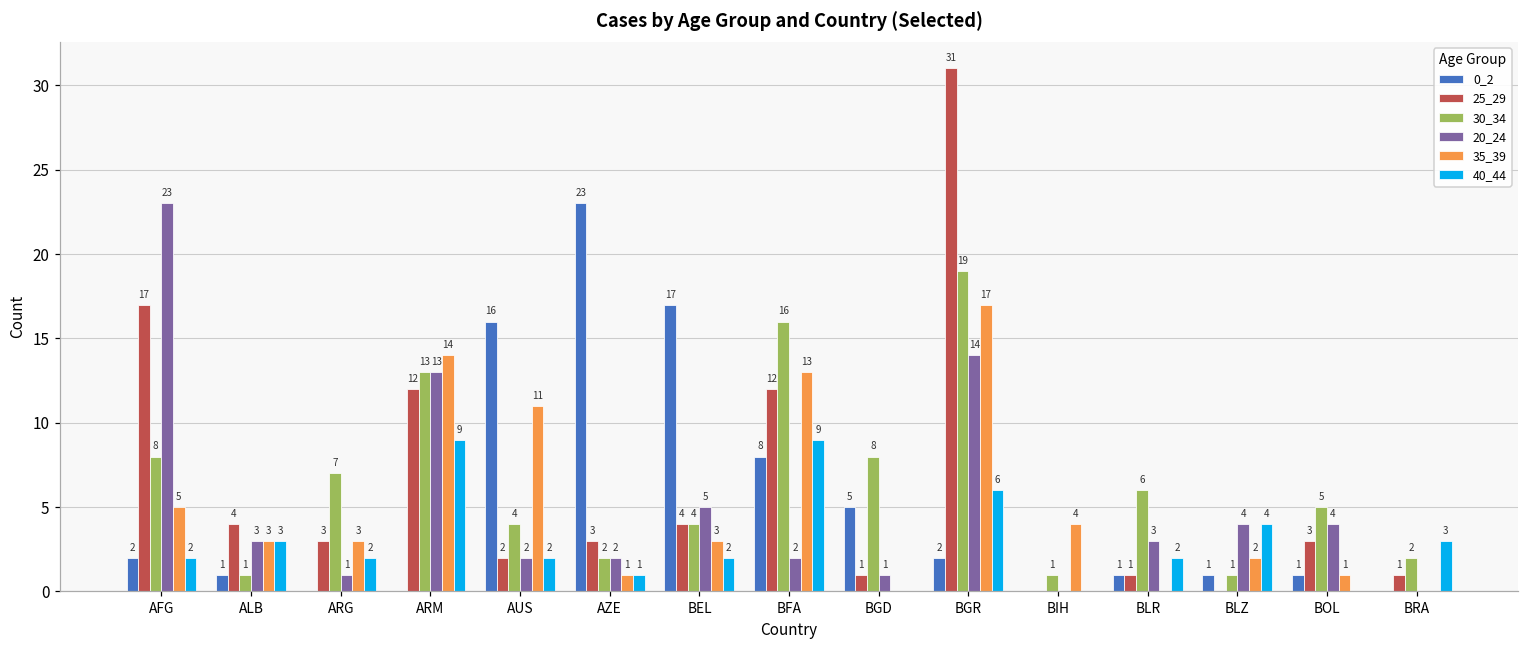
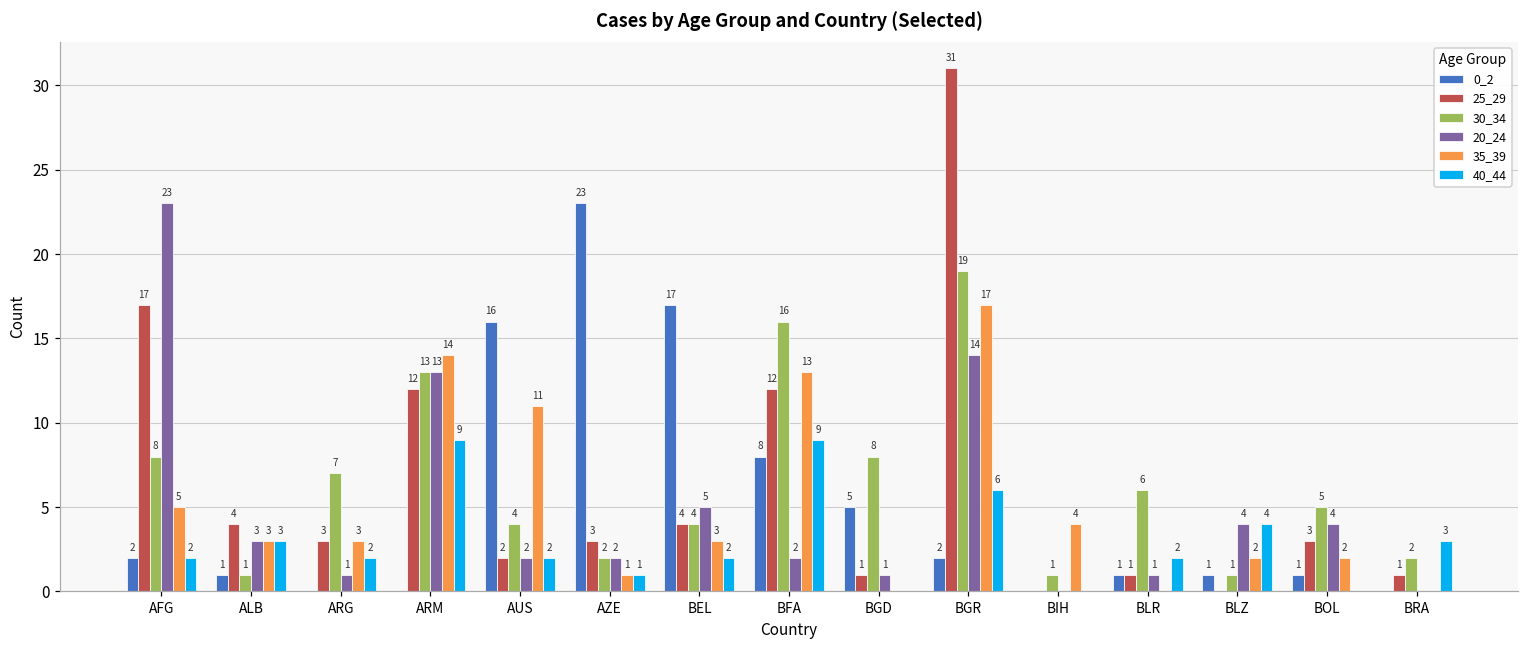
20_24, BLR: 3 -> 1
35_39, BOL: 1 -> 2
